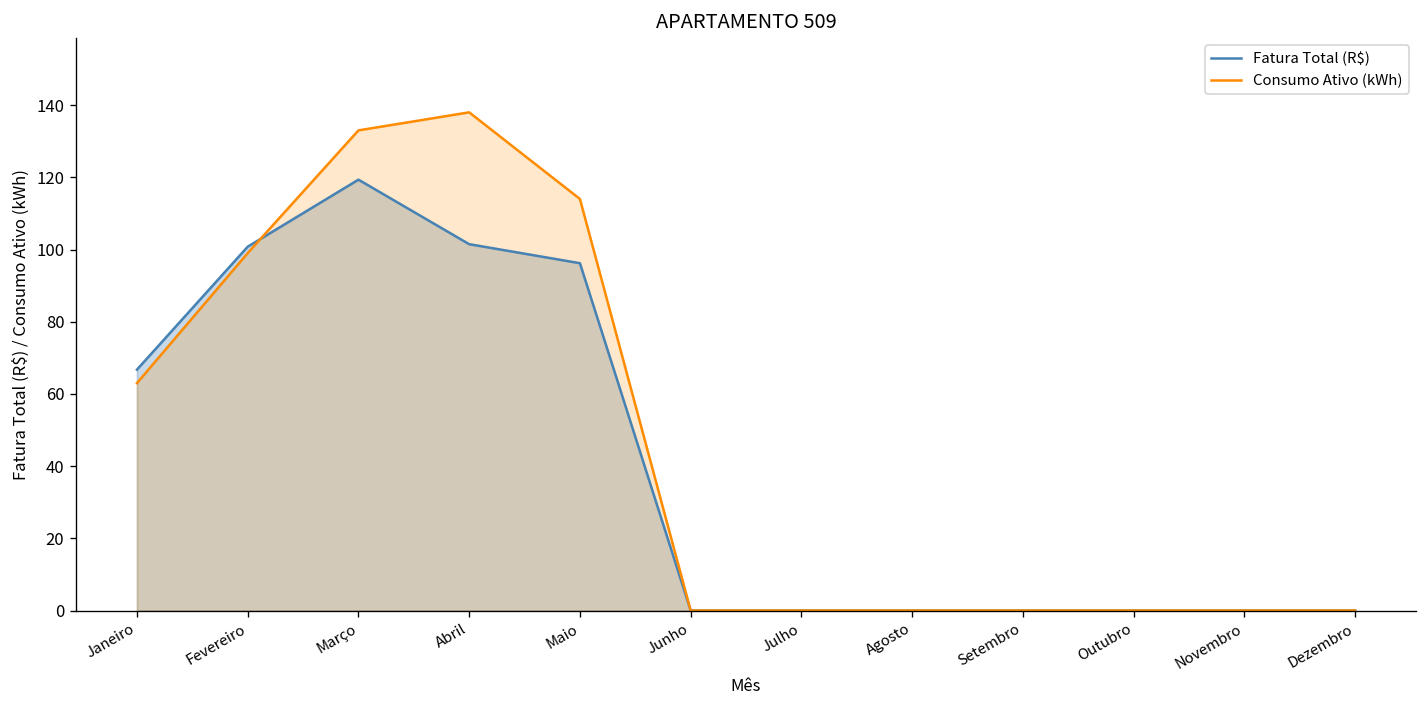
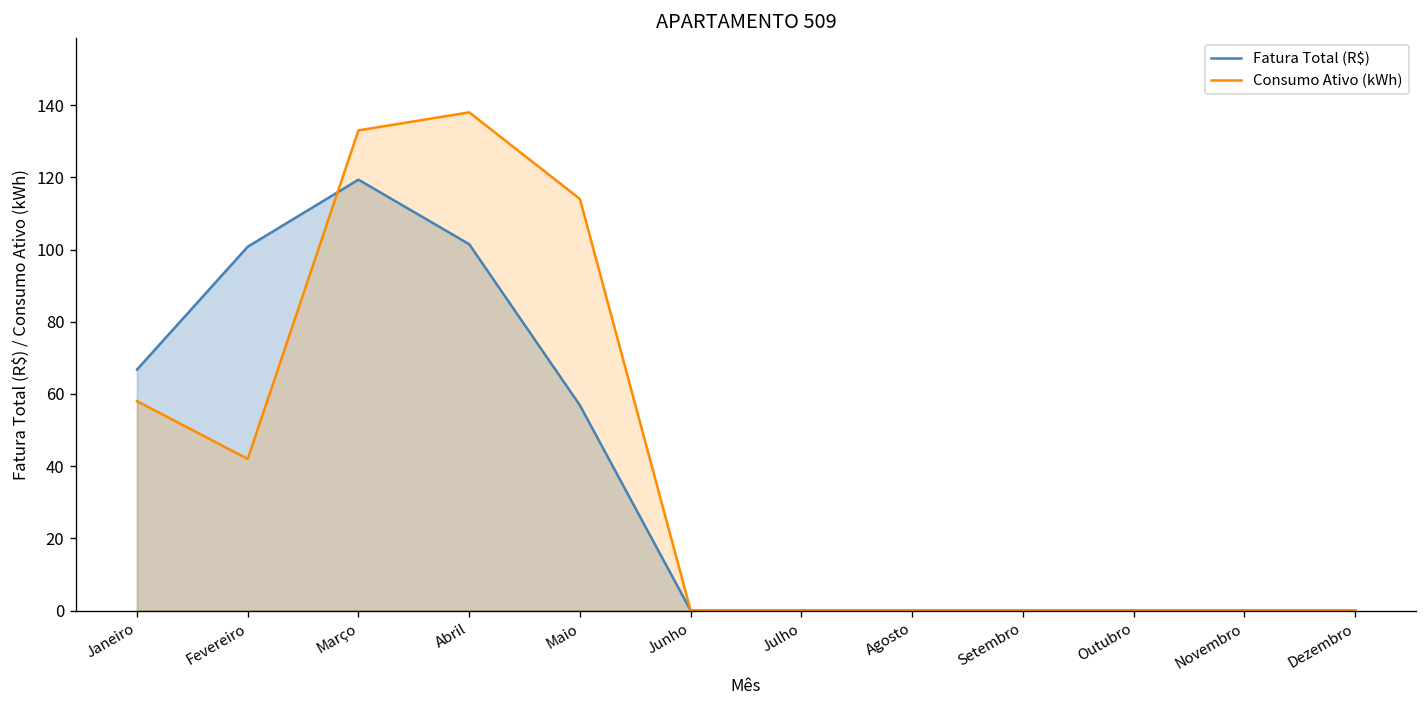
Consumo Ativo (kWh), Janeiro: 63 -> 58
Consumo Ativo (kWh), Fevereiro: 99 -> 42
Fatura Total (R$), Maio: 96 -> 57
